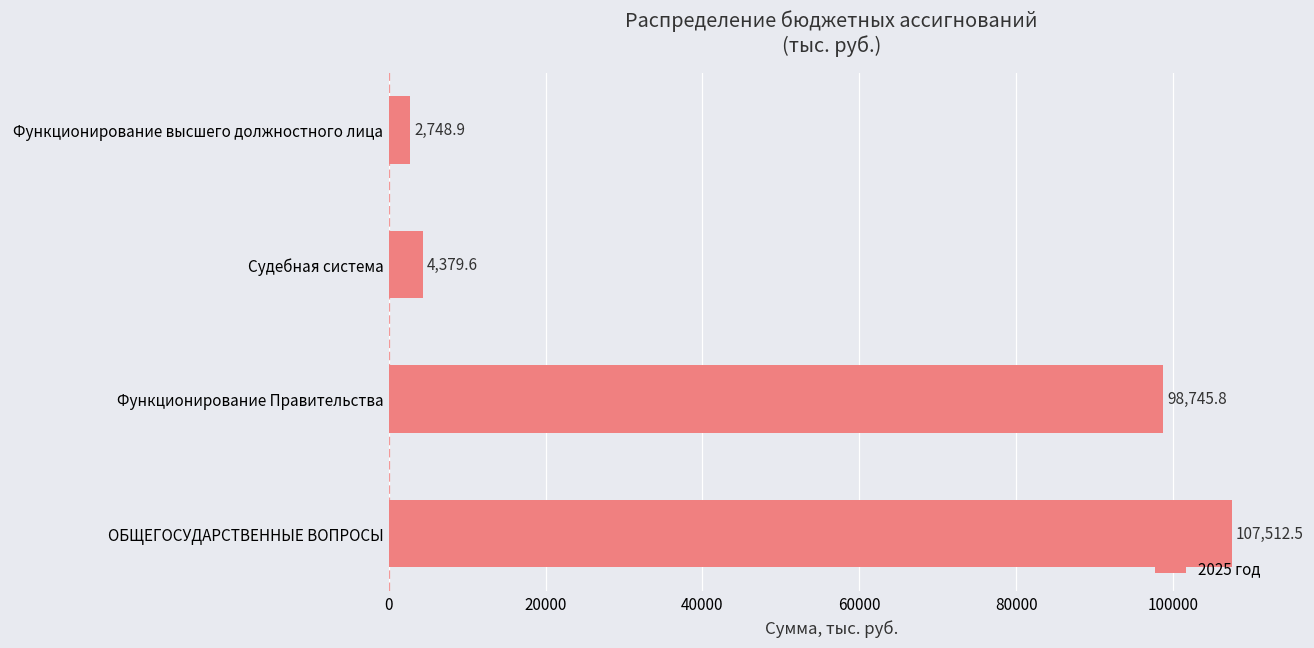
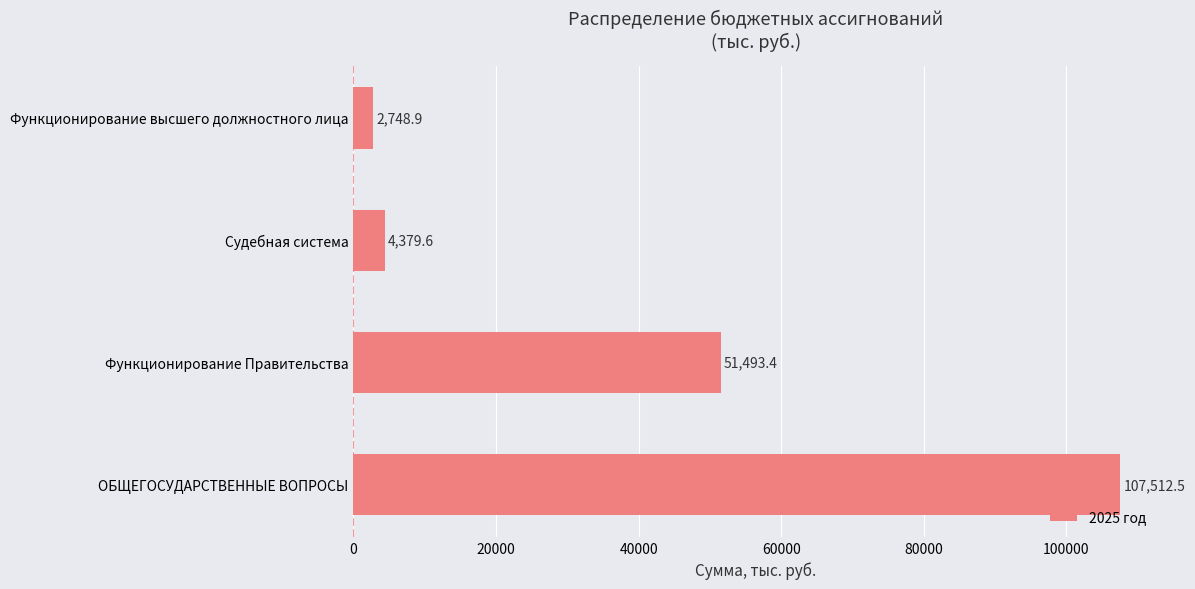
Функционирование Правительства: 98,745.8 -> 51,493.4
